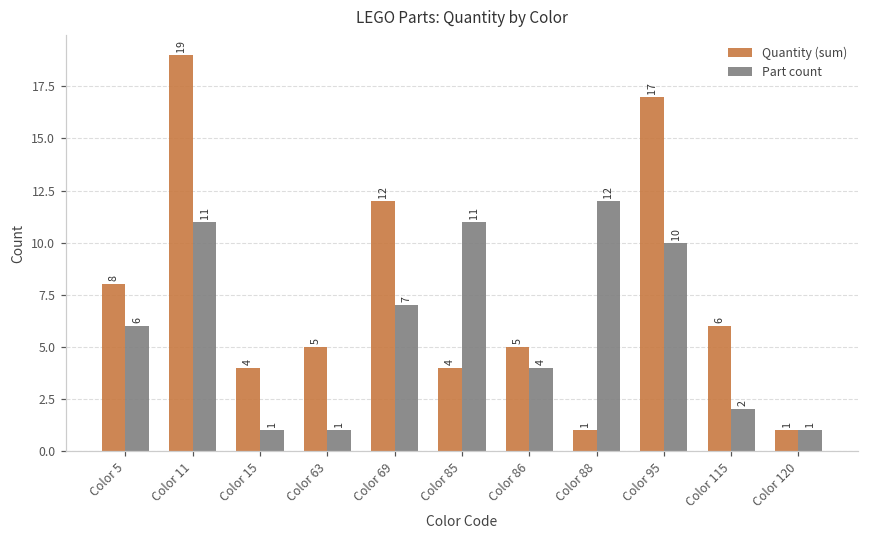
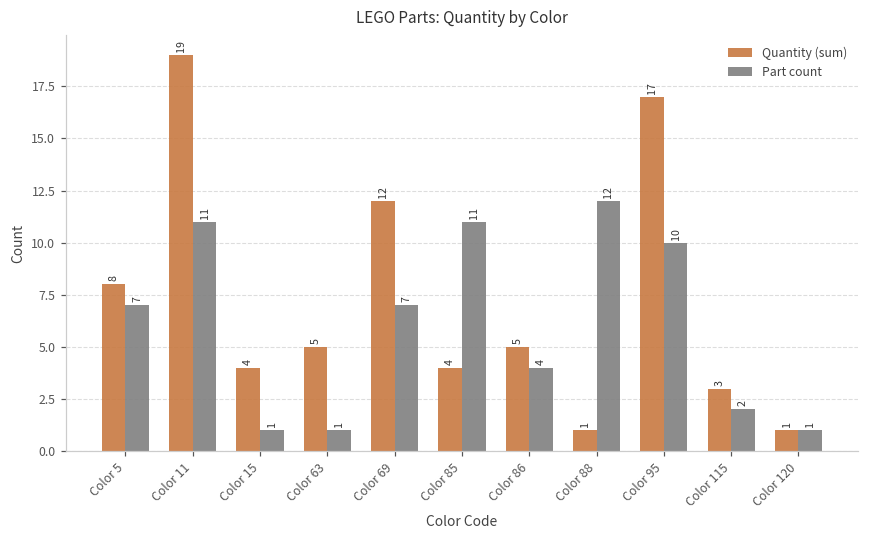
Part count, Color 5: 6 -> 7
Quantity (sum), Color 115: 6 -> 3
